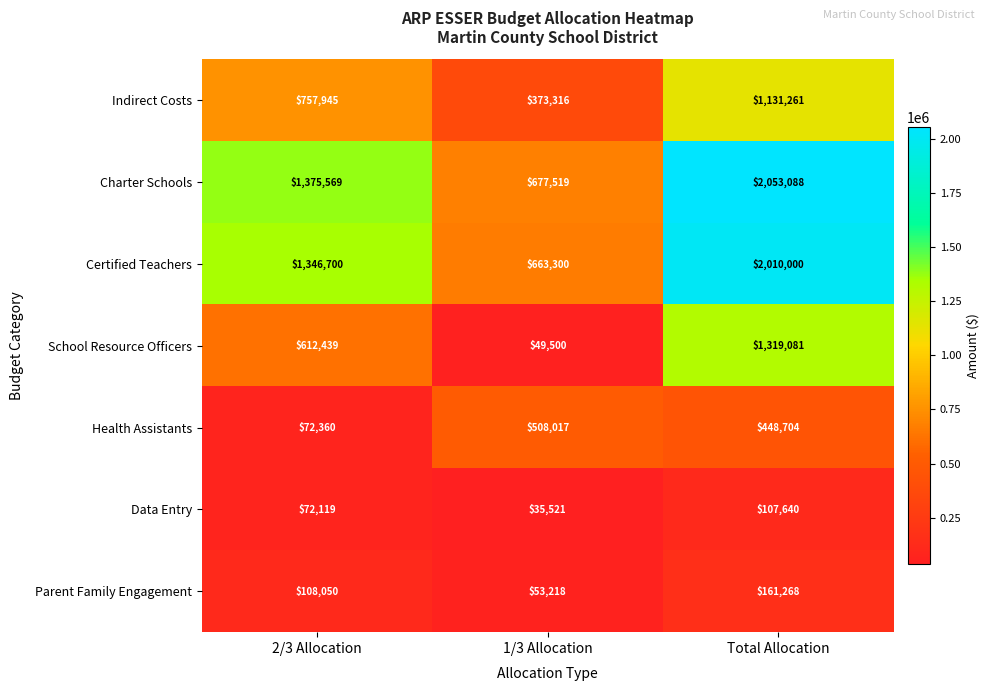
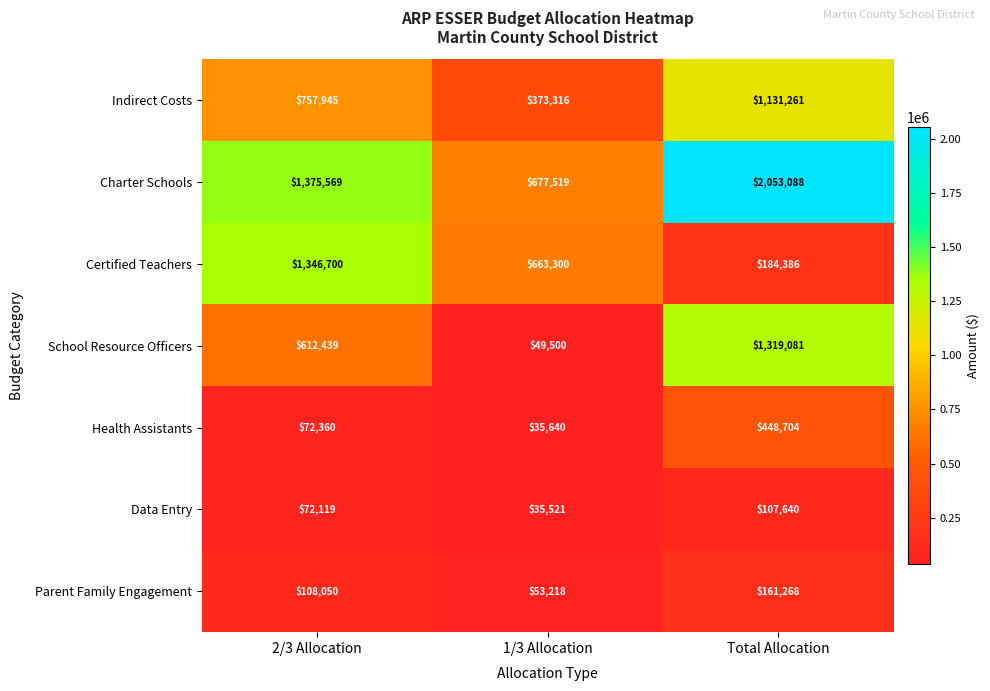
Certified Teachers, Total Allocation: $2,010,000 -> $184,386
Health Assistants, 1/3 Allocation: $508,017 -> $35,640
